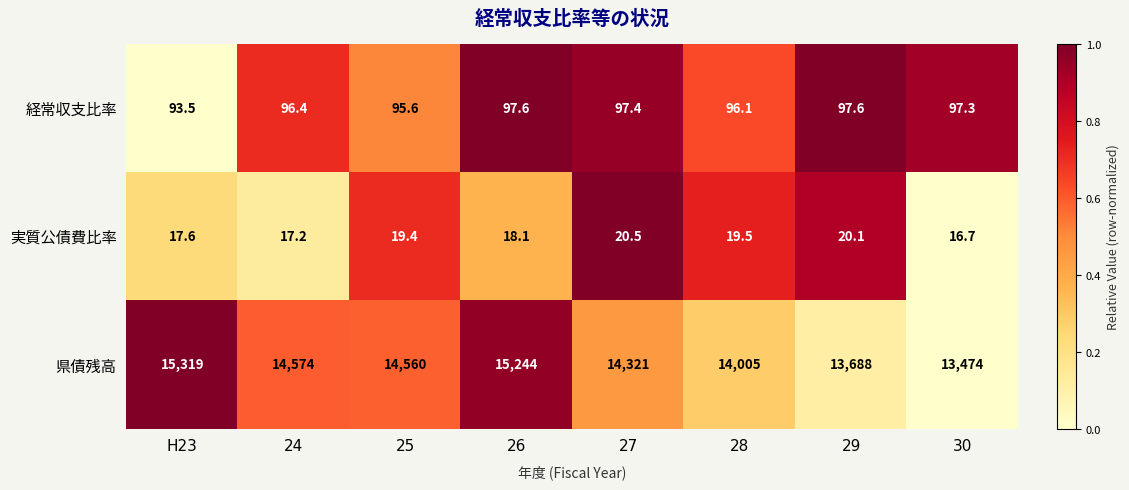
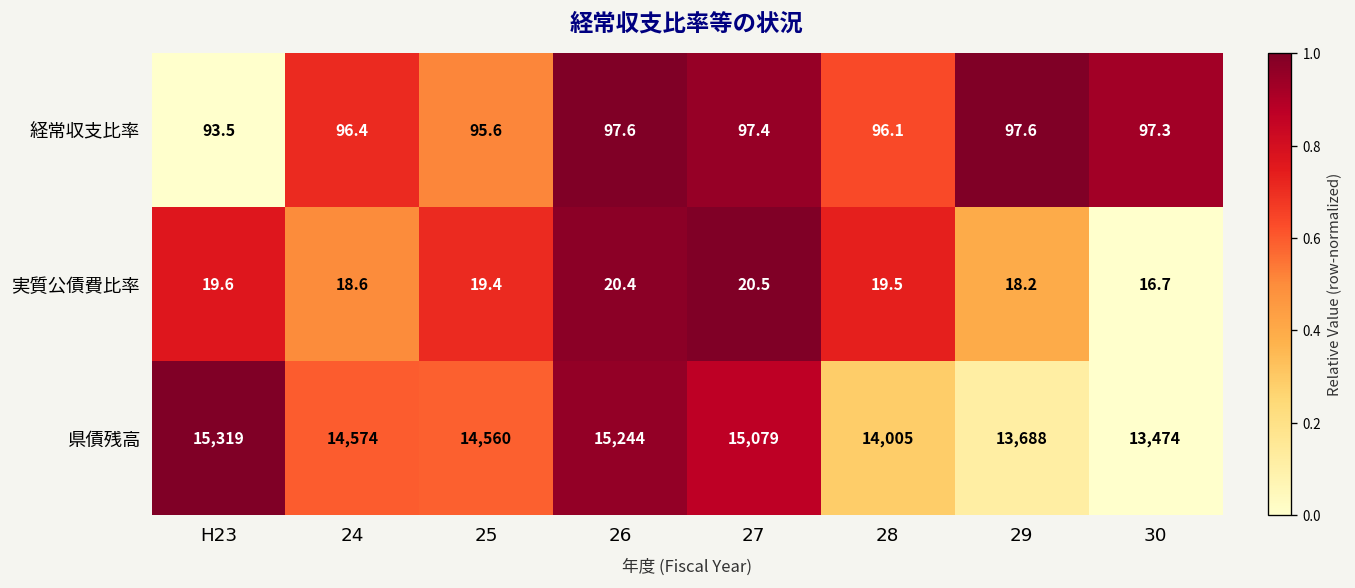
実質公債費比率, H23: 17.6 -> 19.6
実質公債費比率, 24: 17.2 -> 18.6
実質公債費比率, 26: 18.1 -> 20.4
実質公債費比率, 29: 20.1 -> 18.2
県債残高, 27: 14,321 -> 15,079
